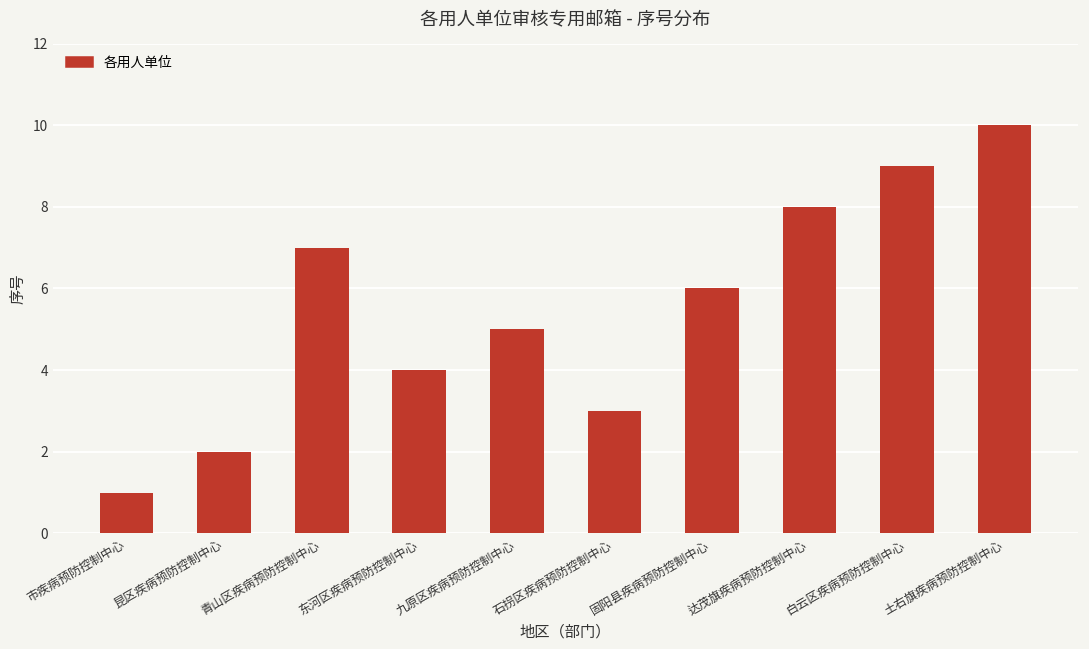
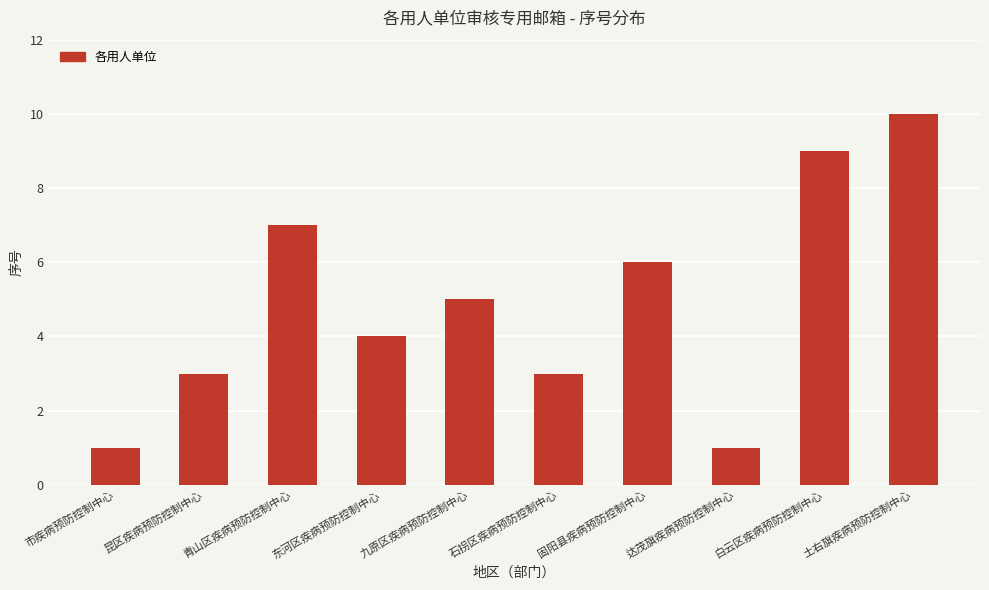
昆区疾病预防控制中心: 2 -> 3
达茂旗疾病预防控制中心: 8 -> 1
